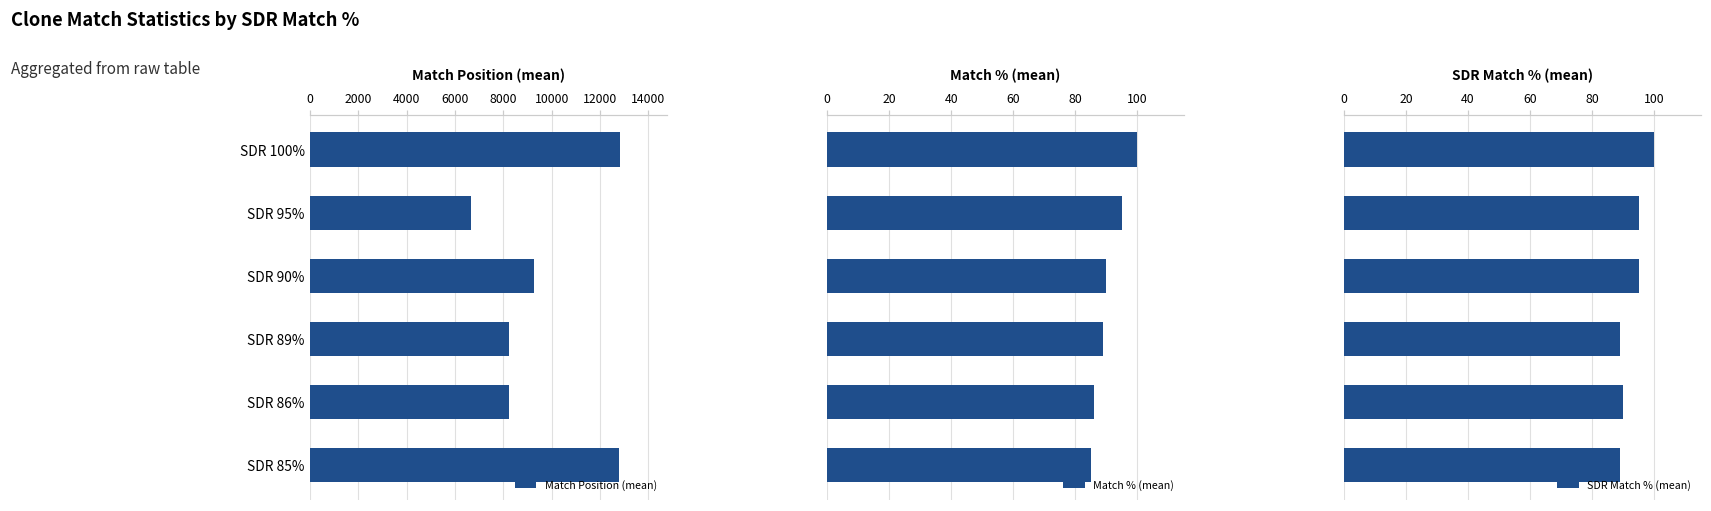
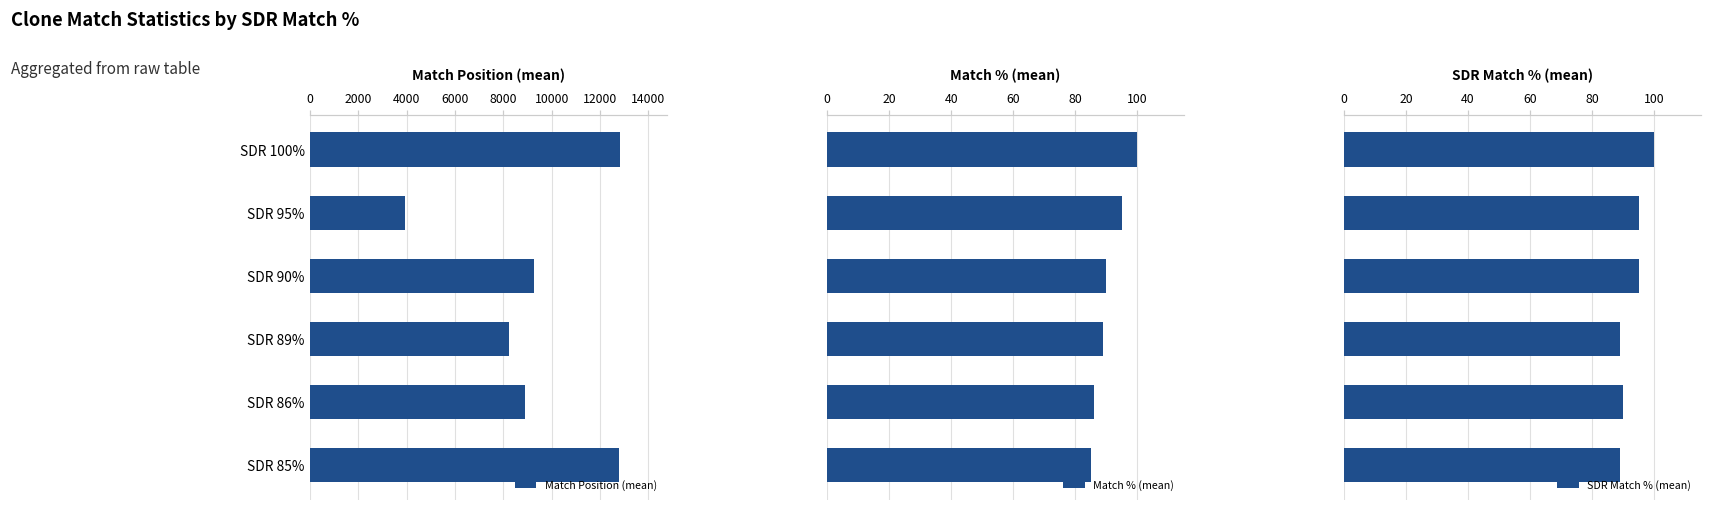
Match Position (mean), SDR 95%: 6700 -> 3900
Match Position (mean), SDR 86%: 8200 -> 8900
